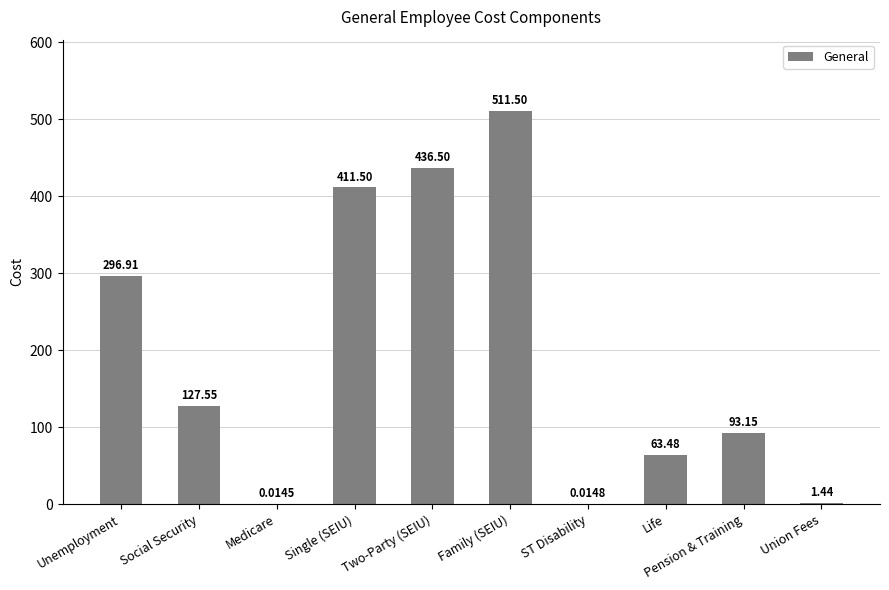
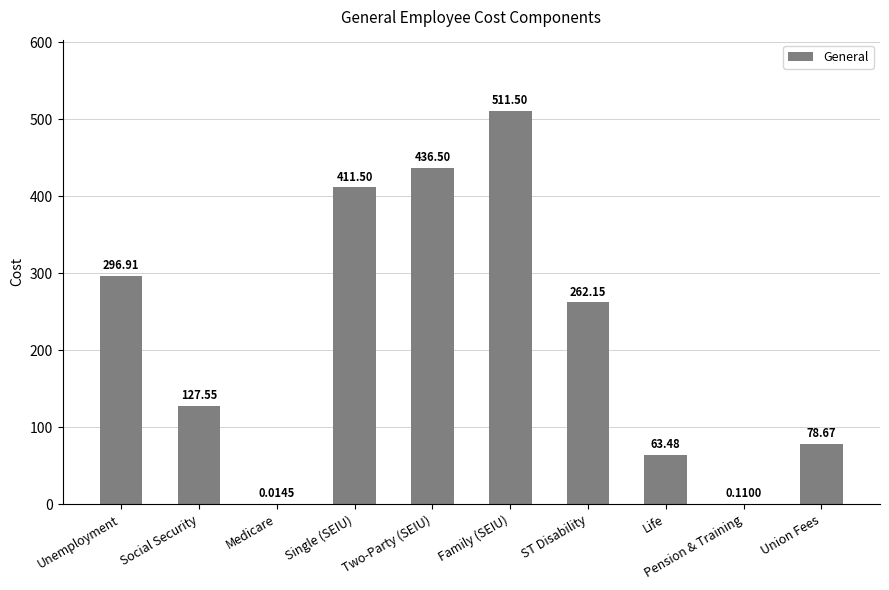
ST Disability: 0.0148 -> 262.15
Pension & Training: 93.15 -> 0.1100
Union Fees: 1.44 -> 78.67
